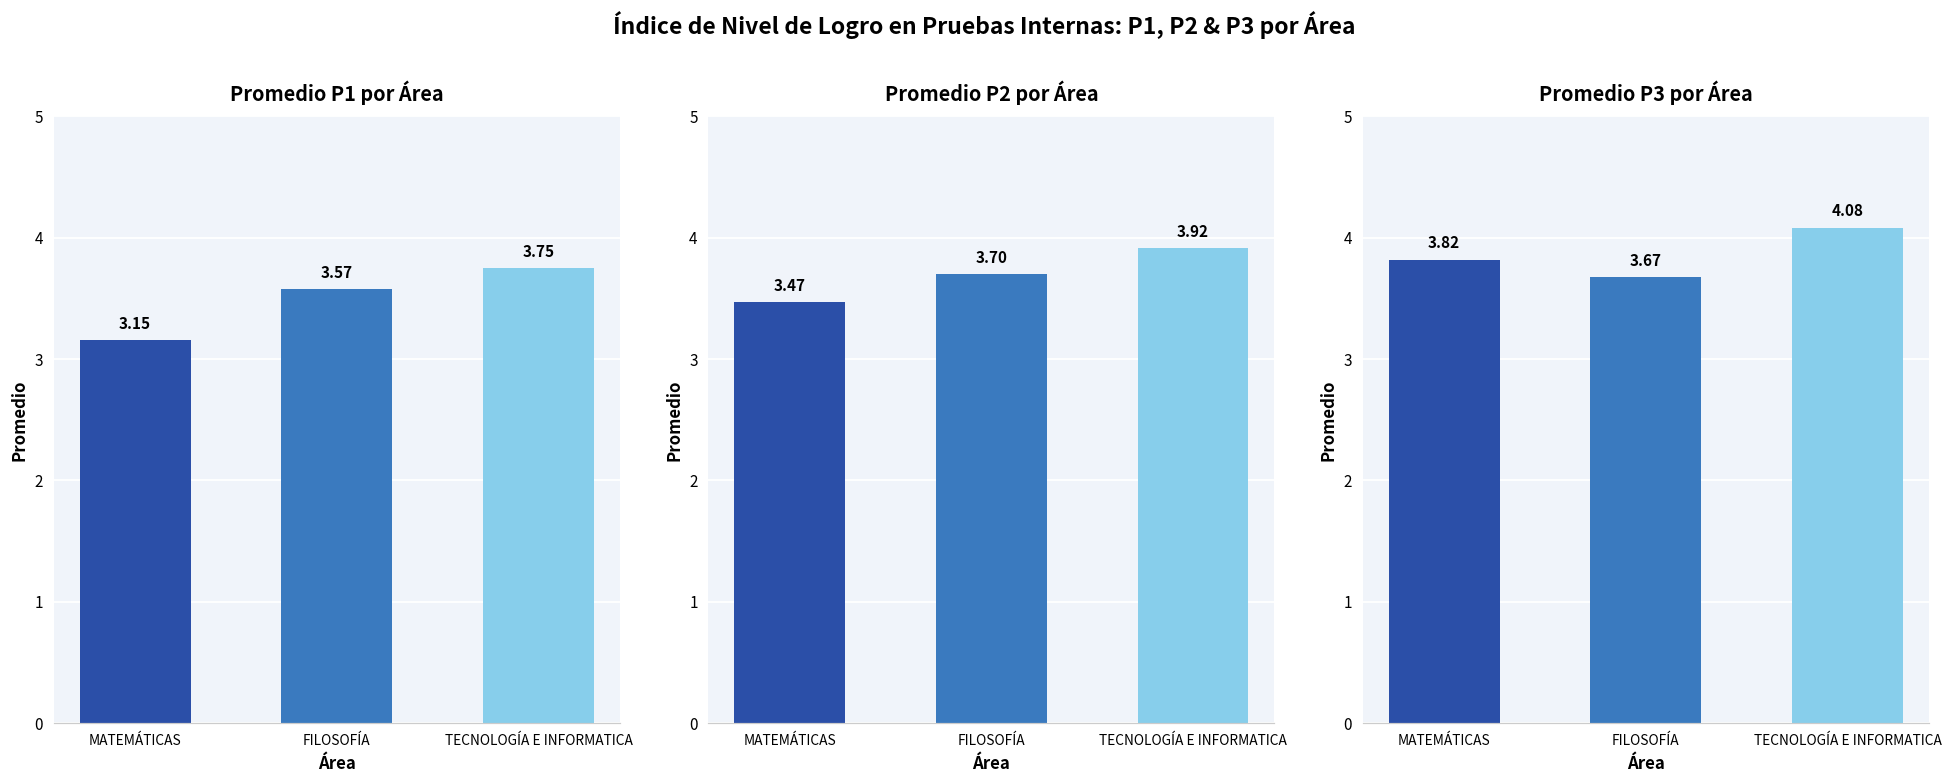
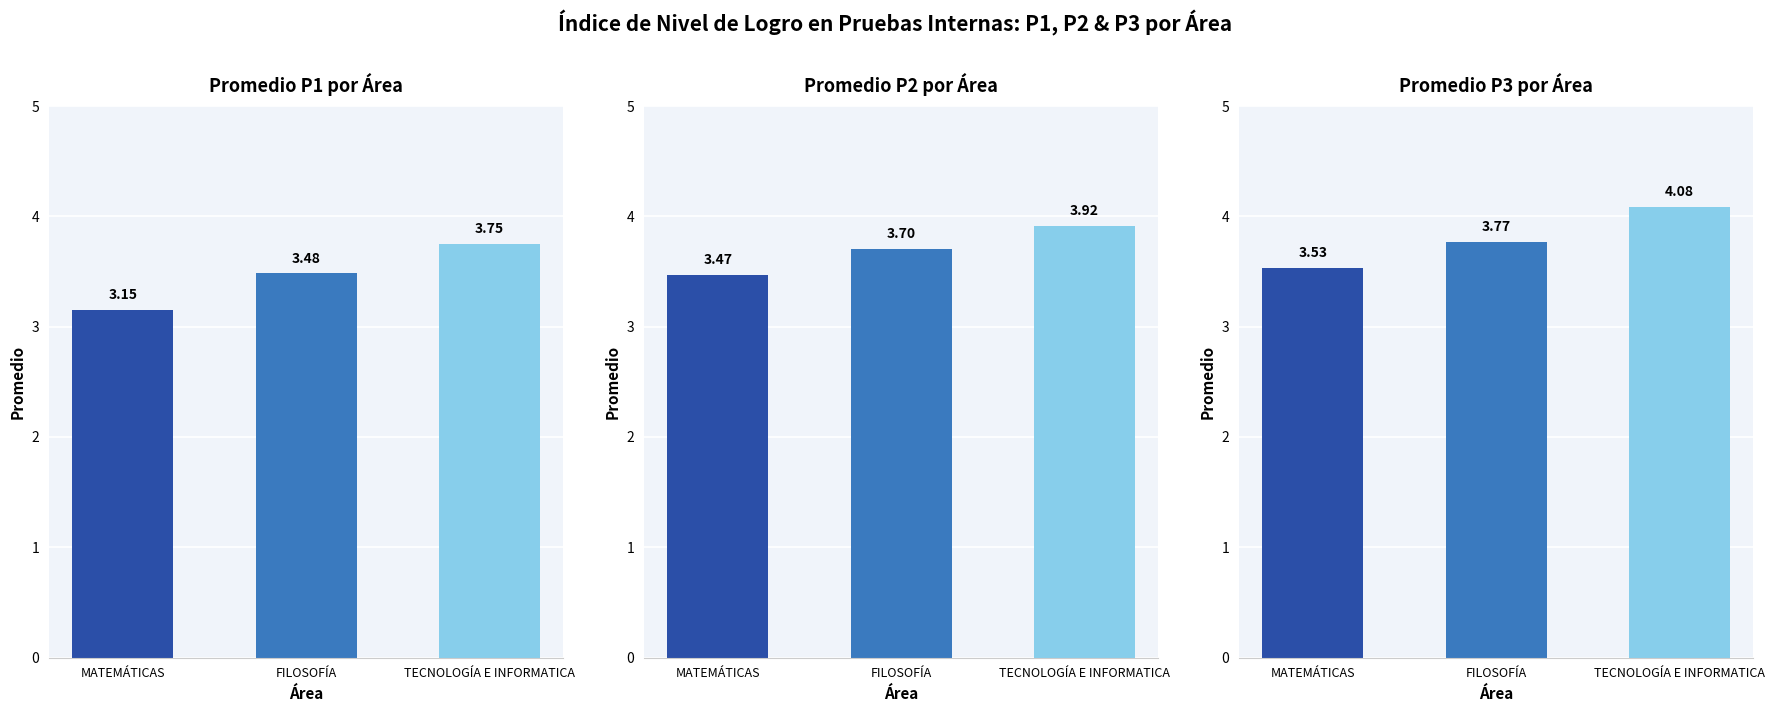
Promedio P1 por Área, FILOSOFÍA: 3.57 -> 3.48
Promedio P3 por Área, MATEMÁTICAS: 3.82 -> 3.53
Promedio P3 por Área, FILOSOFÍA: 3.67 -> 3.77
